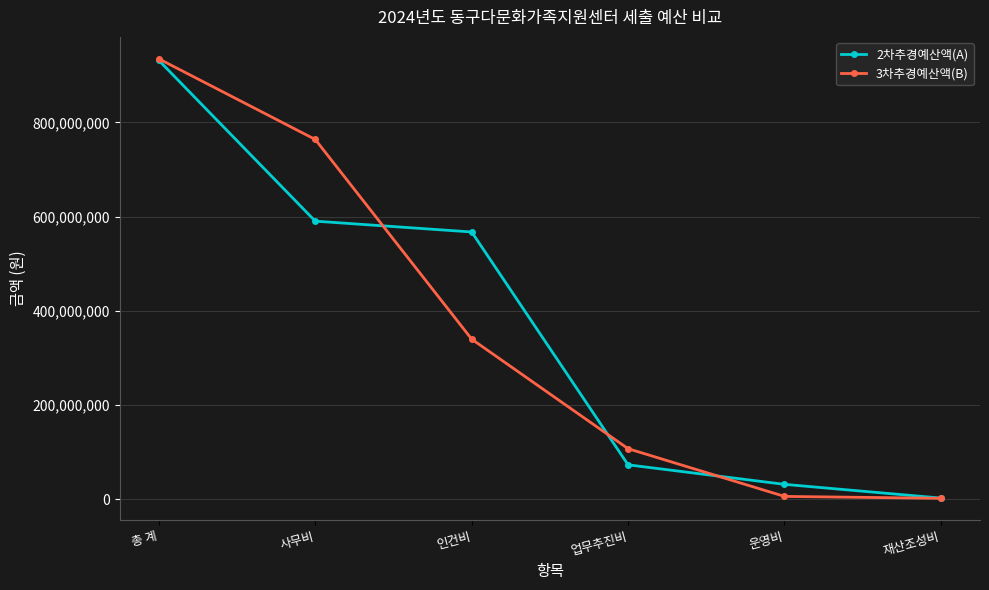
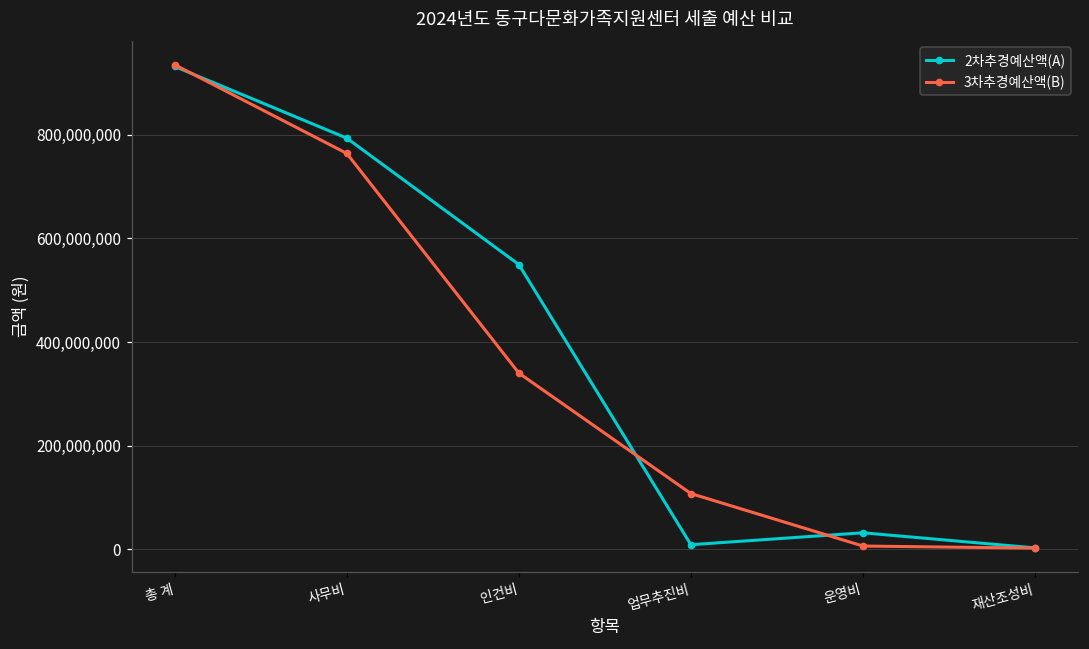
2차추경예산액(A), 사무비: 590,000,000 -> 790,000,000
2차추경예산액(A), 인건비: 570,000,000 -> 550,000,000
2차추경예산액(A), 업무추진비: 70,000,000 -> 10,000,000
